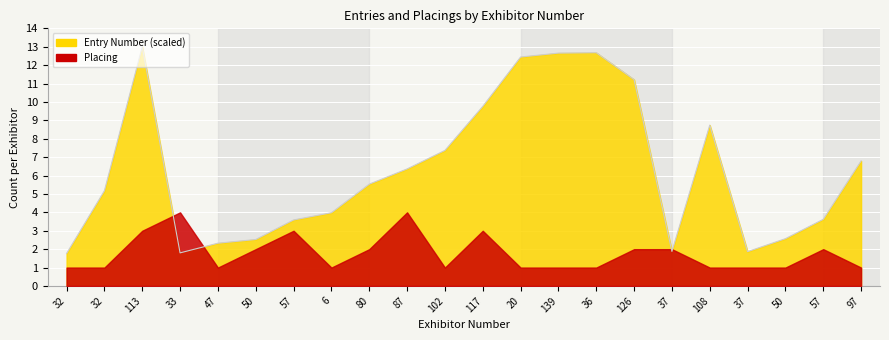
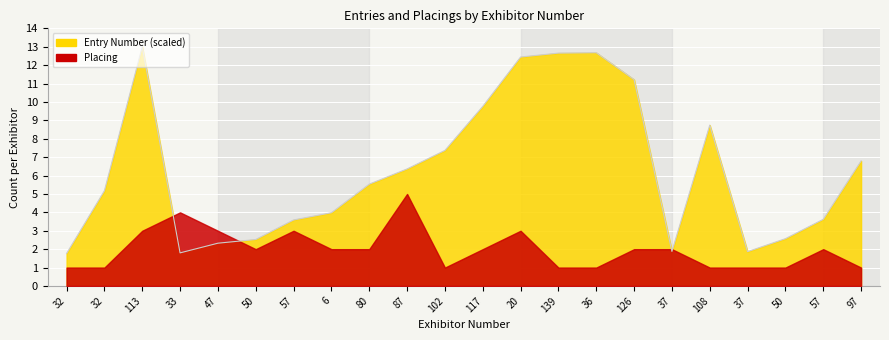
Placing, 47: 1 -> 3
Placing, 6: 1 -> 2
Placing, 87: 4 -> 5
Placing, 117: 3 -> 2
Placing, 20: 1 -> 3
